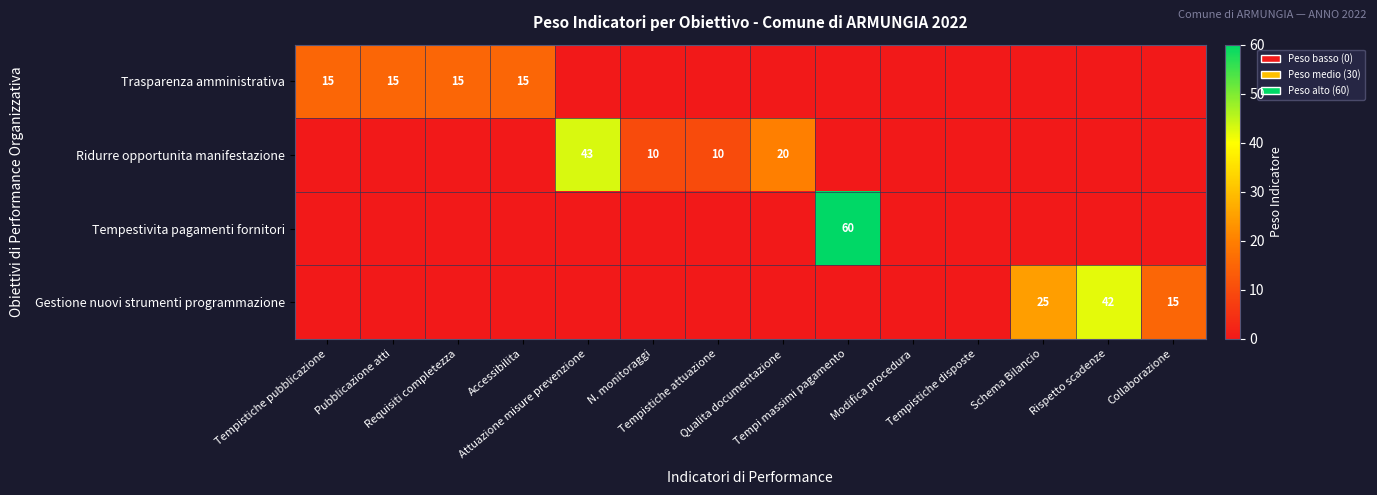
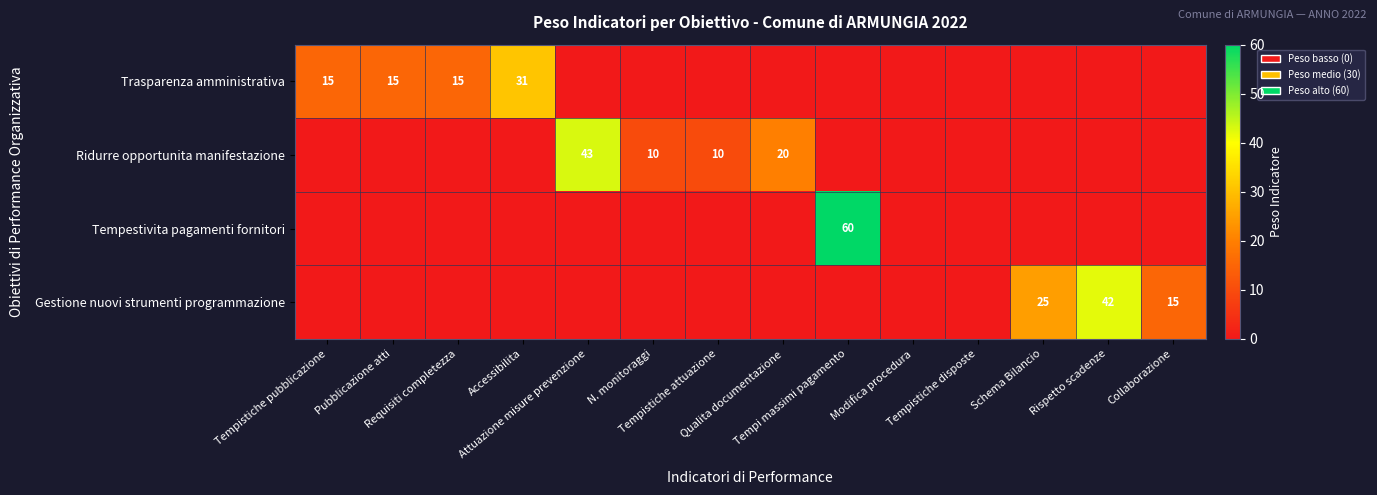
Trasparenza amministrativa, Accessibilita: 15 -> 31
